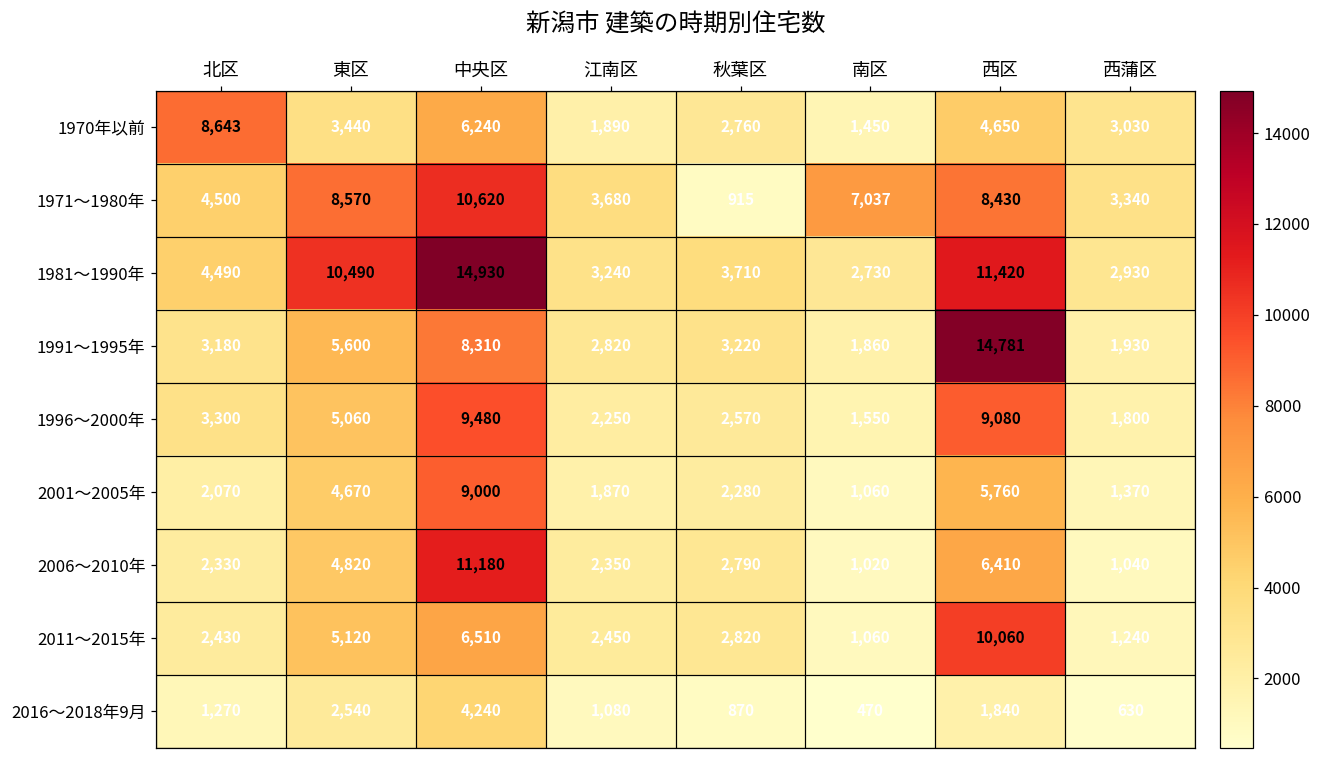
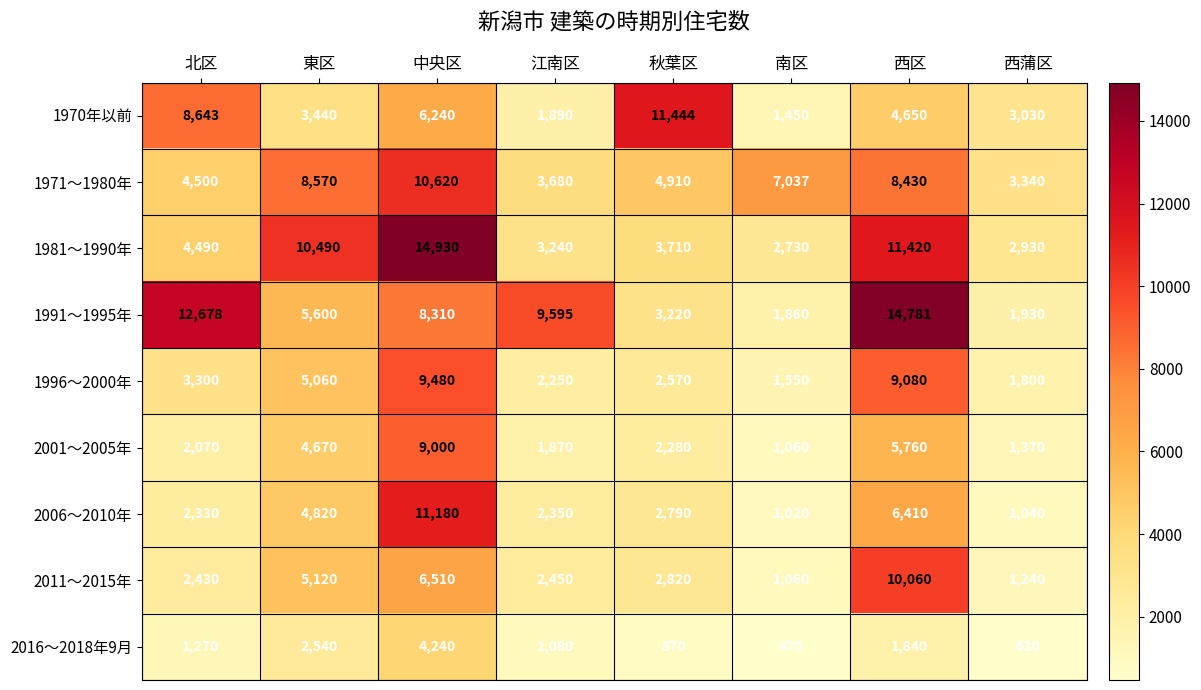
1970年以前, 秋葉区: 2,760 -> 11,444
1971～1980年, 秋葉区: 915 -> 4,910
1991～1995年, 北区: 3,180 -> 12,678
1991～1995年, 江南区: 2,820 -> 9,595
